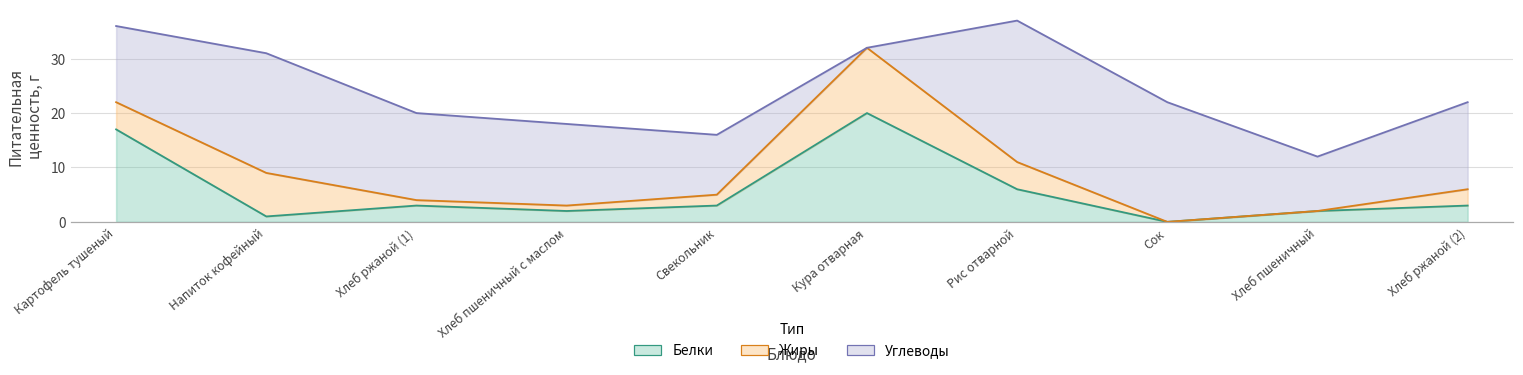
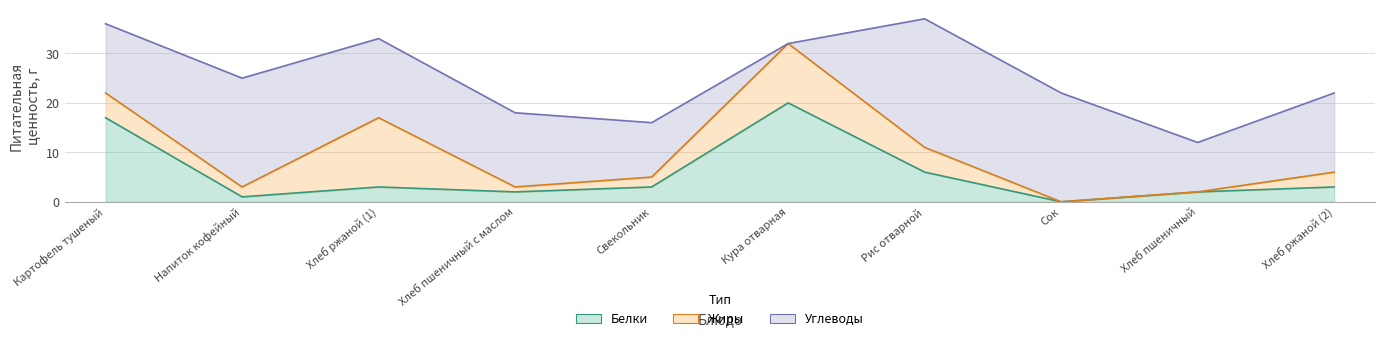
Жиры, Напиток кофейный: 8 -> 2
Жиры, Хлеб ржаной (1): 1 -> 14
